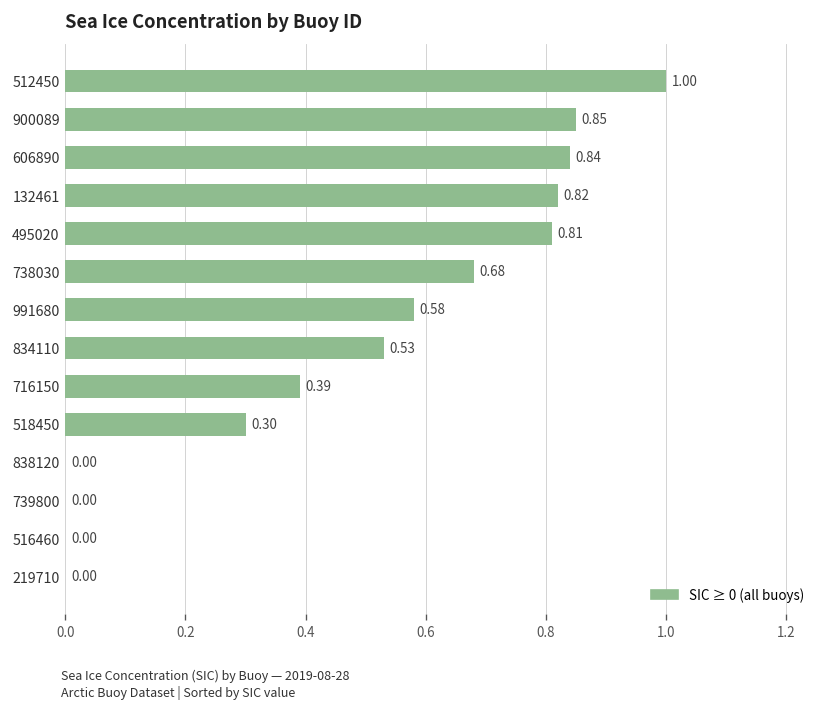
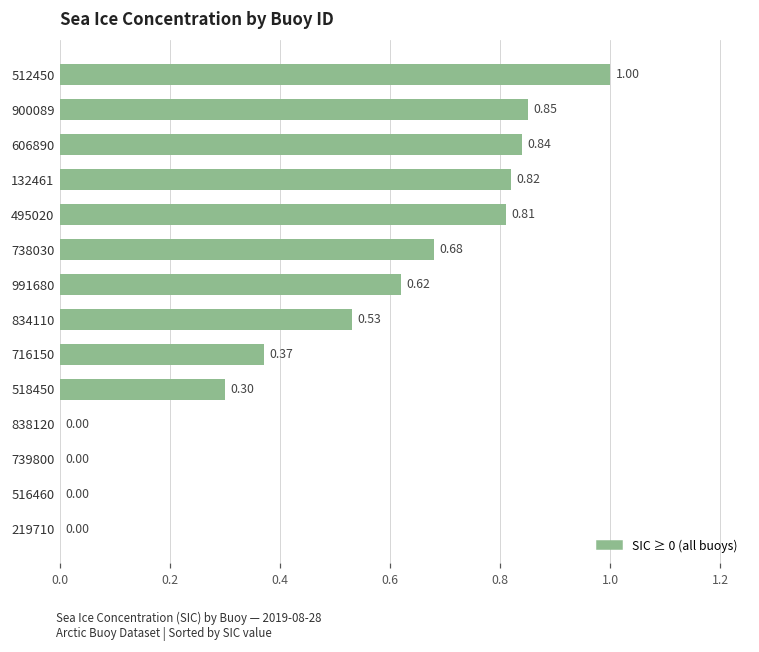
991680: 0.58 -> 0.62
716150: 0.39 -> 0.37
